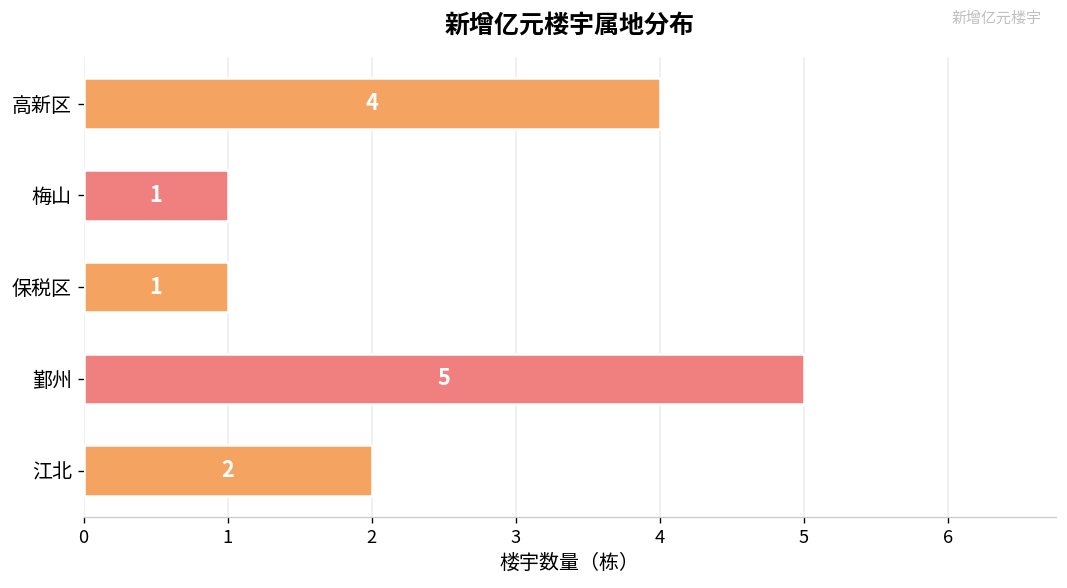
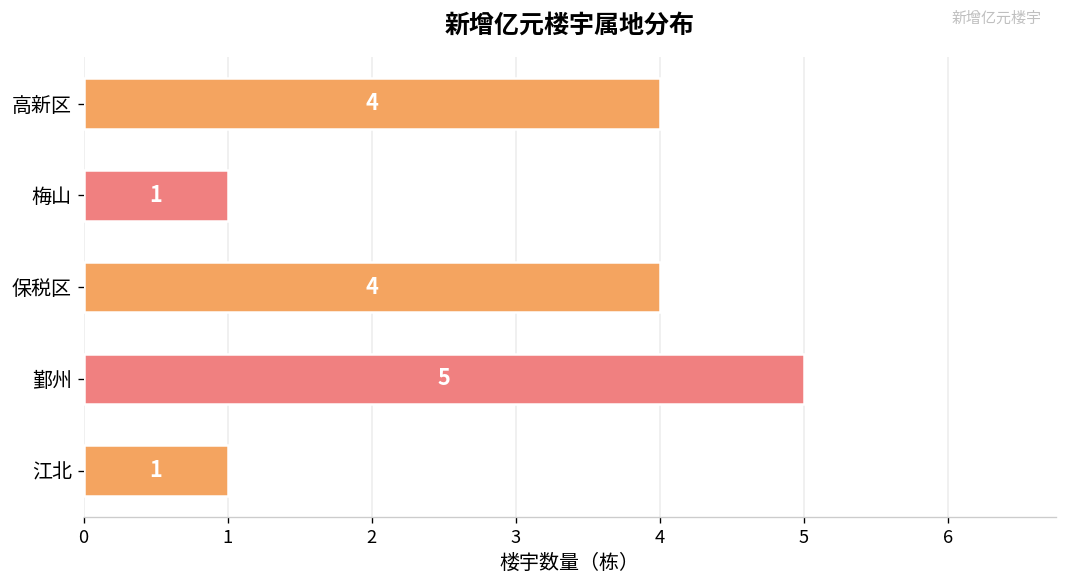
保税区: 1 -> 4
江北: 2 -> 1
